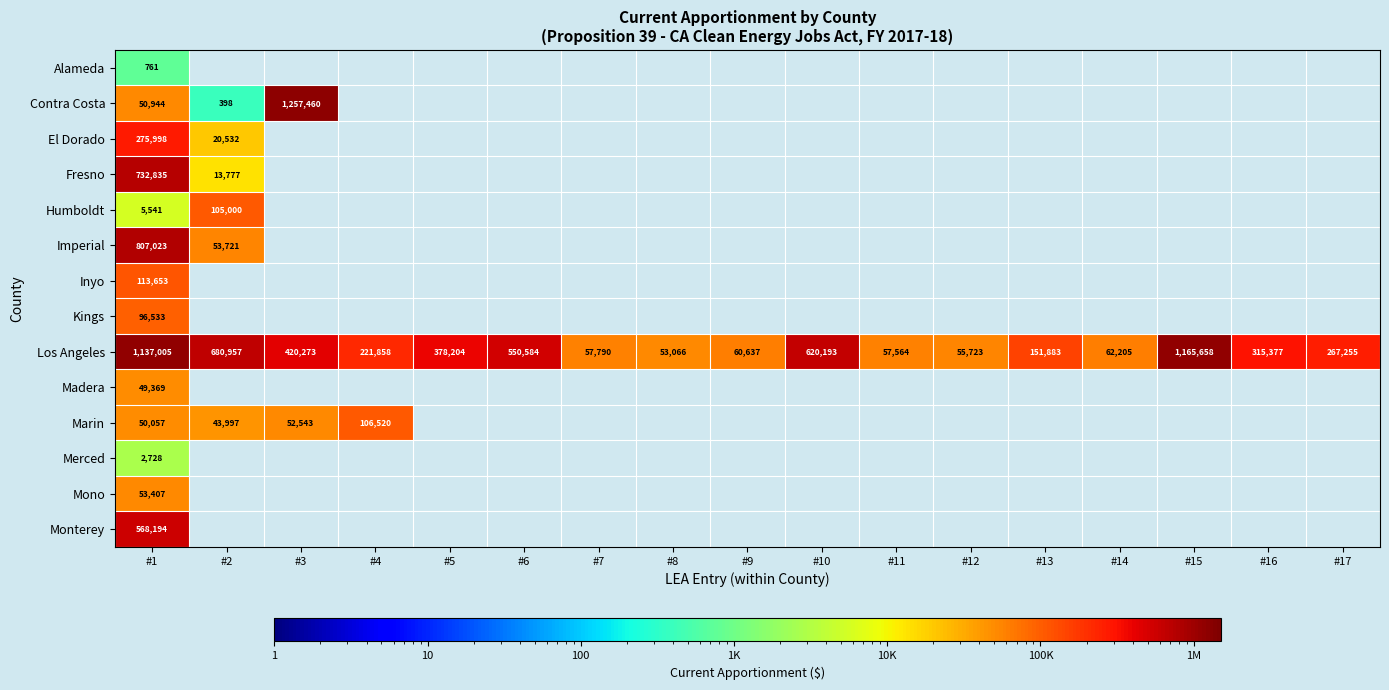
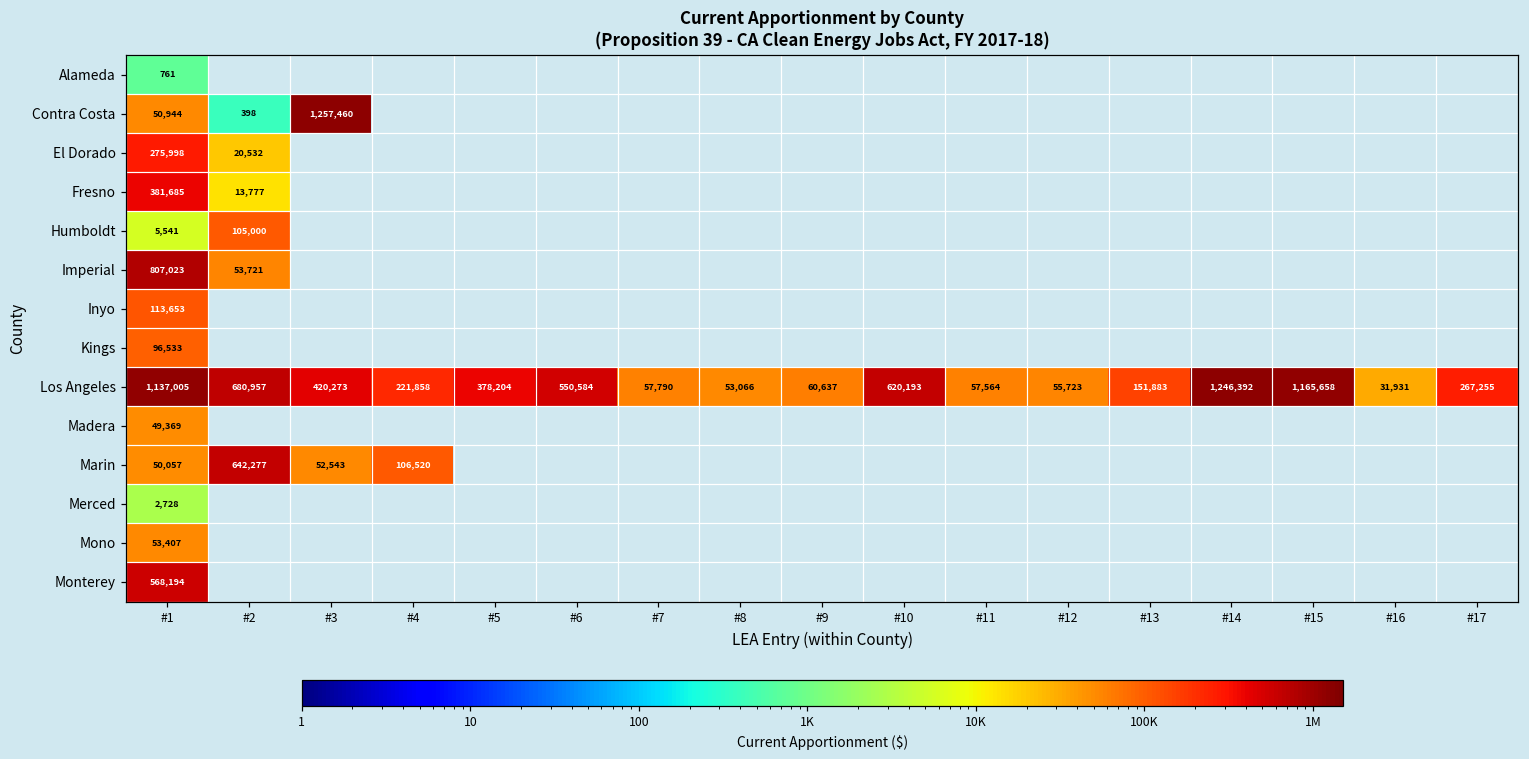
Fresno, #1: 732,835 -> 381,685
Los Angeles, #14: 62,205 -> 1,246,392
Los Angeles, #16: 315,377 -> 31,931
Marin, #2: 43,997 -> 642,277
